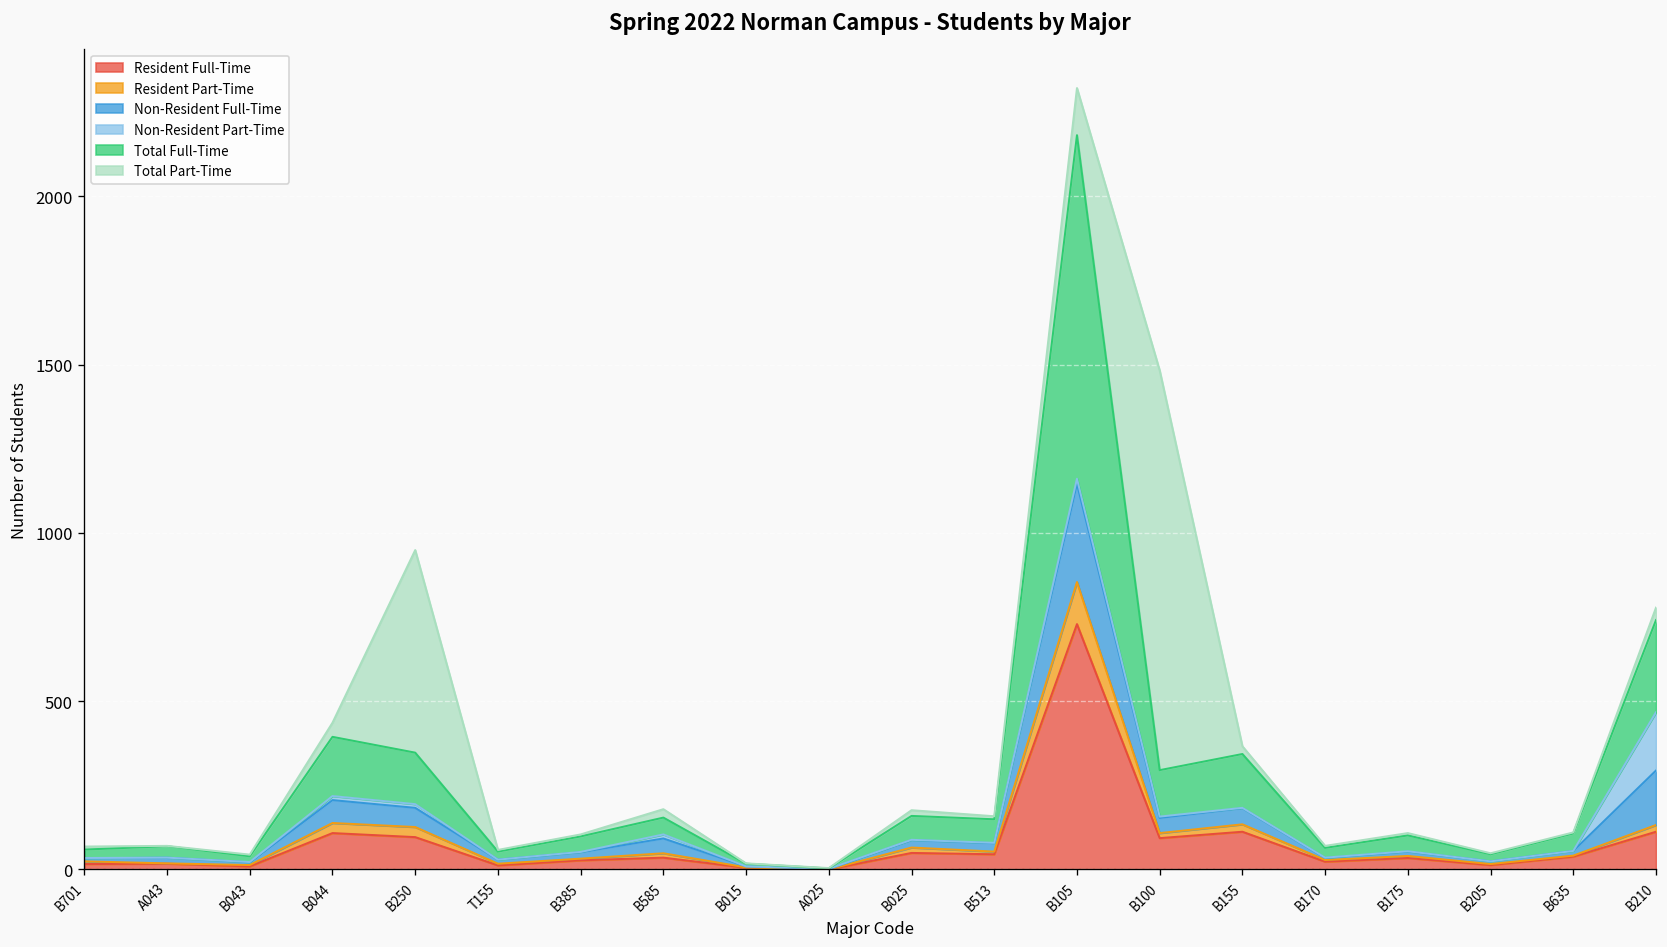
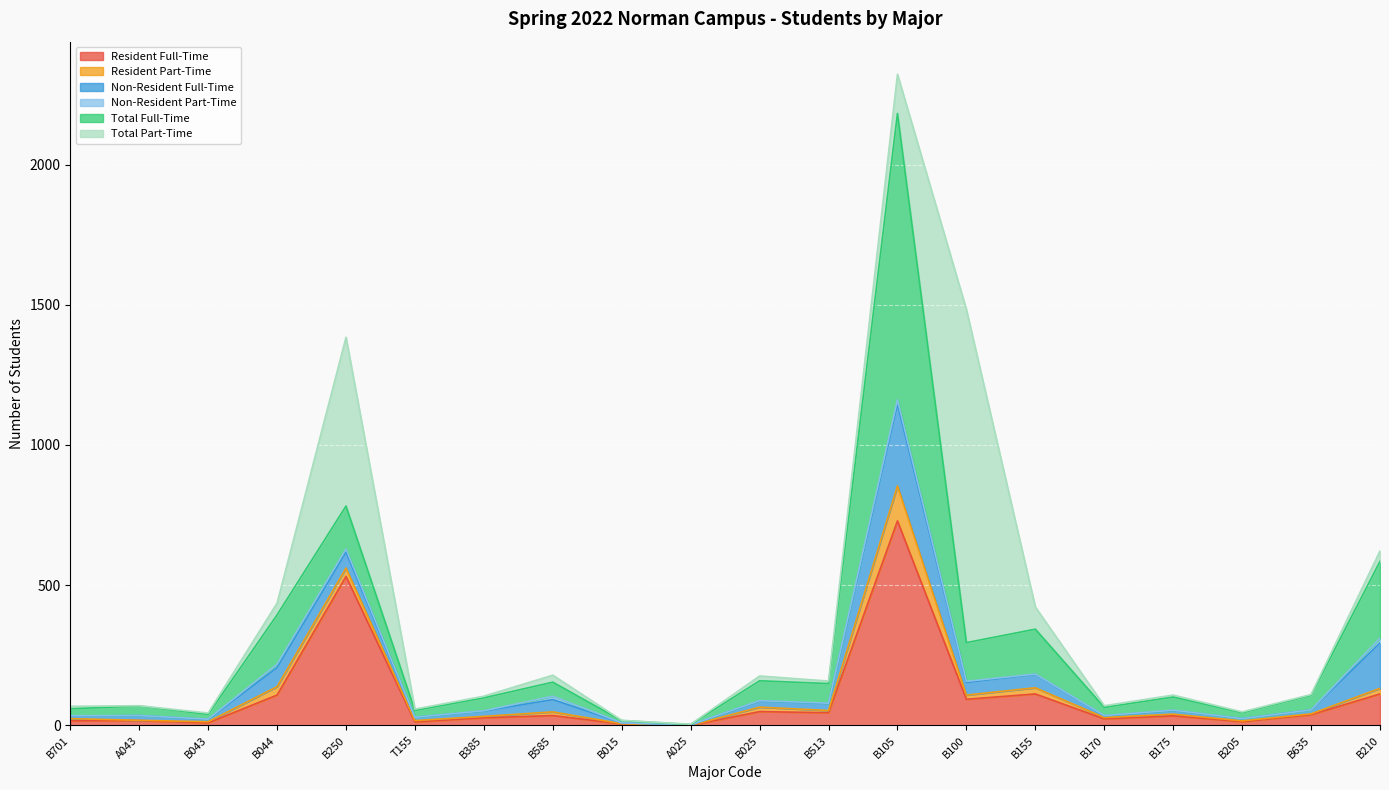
Resident Full-Time, B250: 100 -> 530
Total Part-Time, B155: 20 -> 80
Non-Resident Part-Time, B210: 170 -> 20
